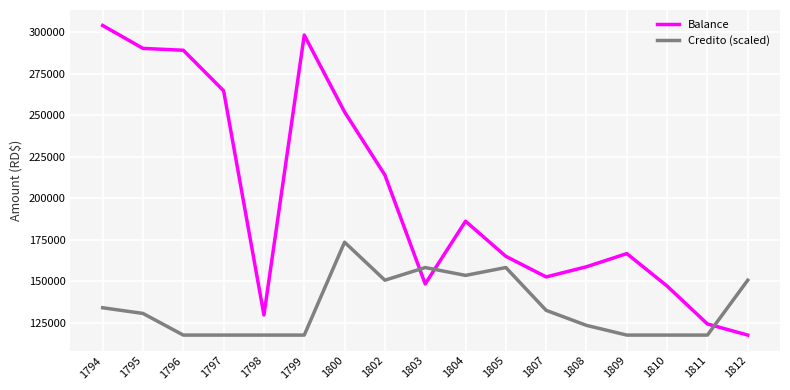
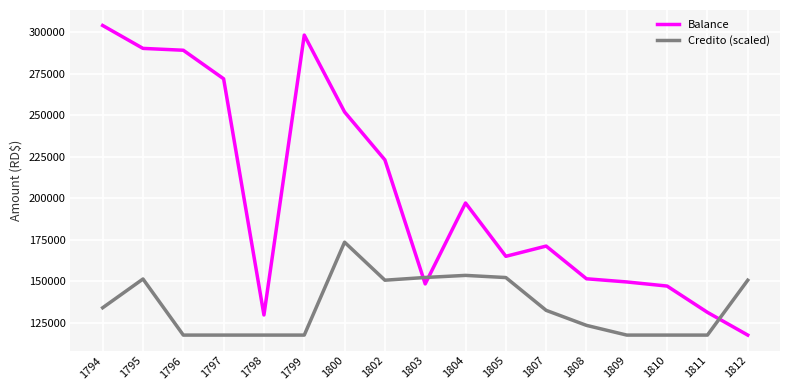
Credito (scaled), 1795: 131000 -> 151000
Balance, 1797: 265000 -> 272000
Balance, 1802: 214000 -> 223000
Credito (scaled), 1803: 158000 -> 152000
Balance, 1804: 186000 -> 197000
Credito (scaled), 1805: 158000 -> 152000
Balance, 1807: 152000 -> 171000
Balance, 1808: 159000 -> 151000
Balance, 1809: 167000 -> 149000
Balance, 1811: 124000 -> 131000
